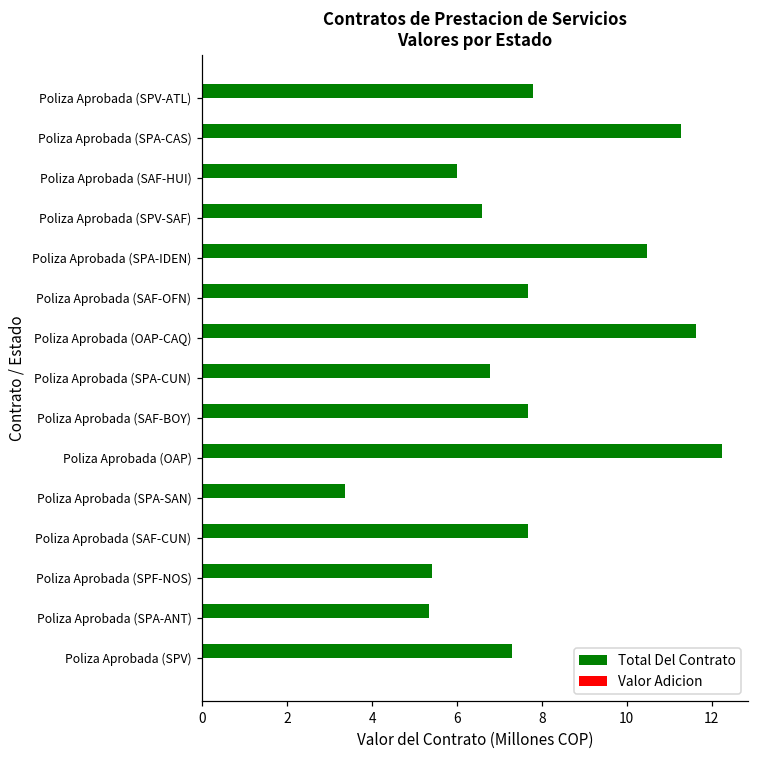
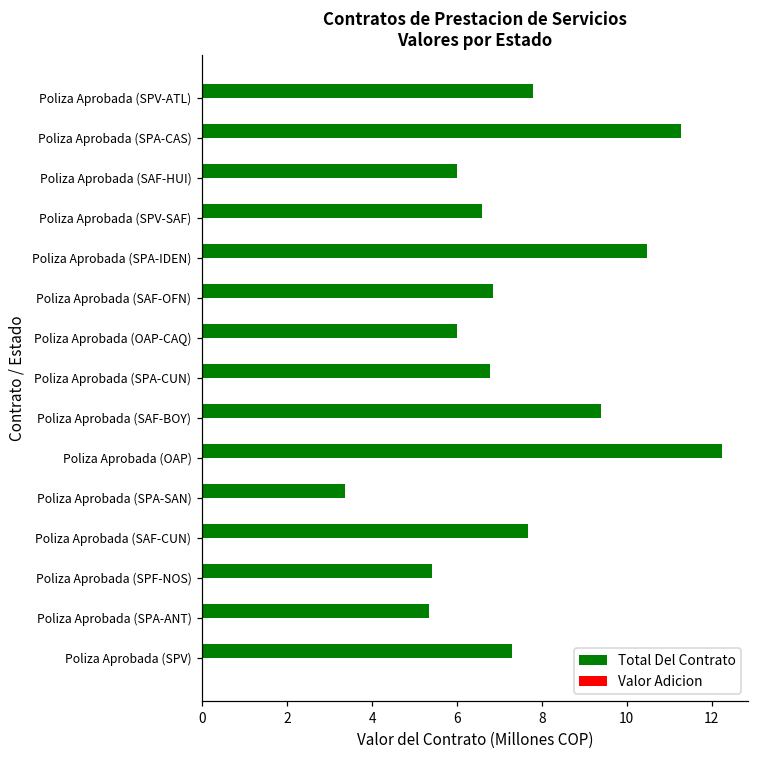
Total Del Contrato, Poliza Aprobada (SAF-OFN): 7.7 -> 6.8
Total Del Contrato, Poliza Aprobada (OAP-CAQ): 11.6 -> 6.0
Total Del Contrato, Poliza Aprobada (SAF-BOY): 7.7 -> 9.4
